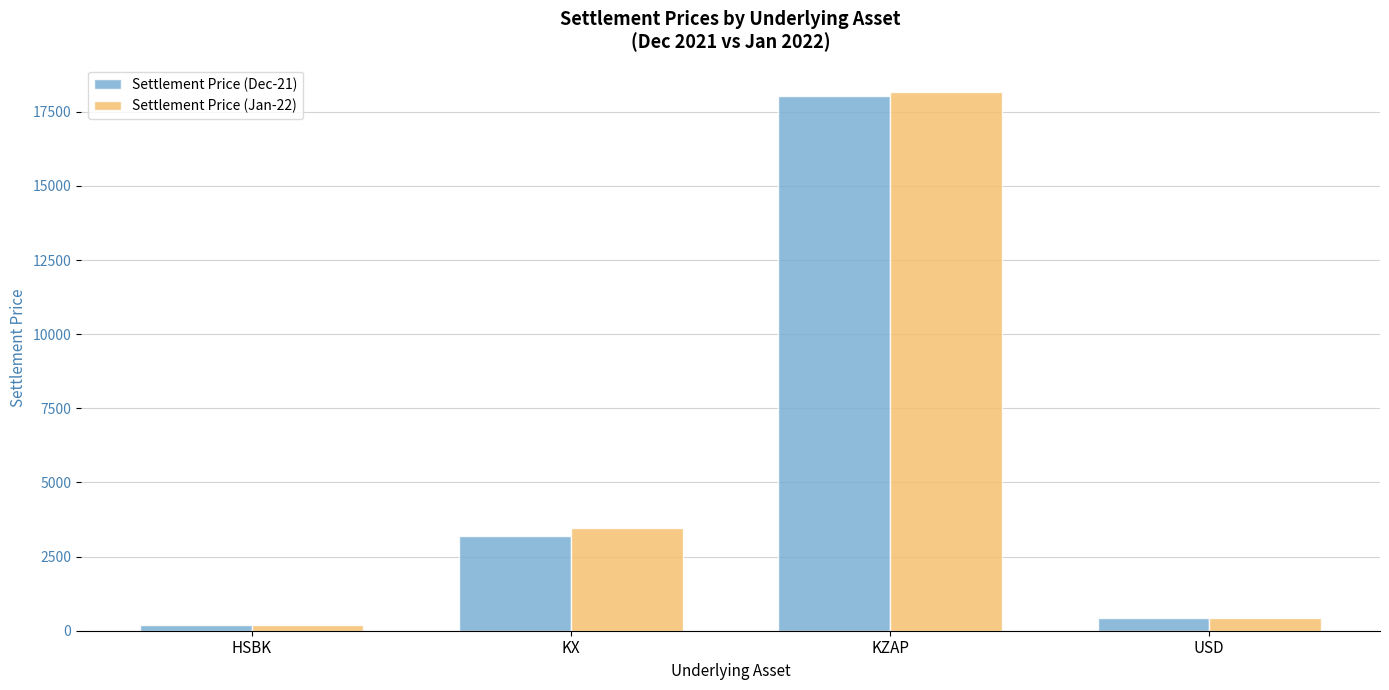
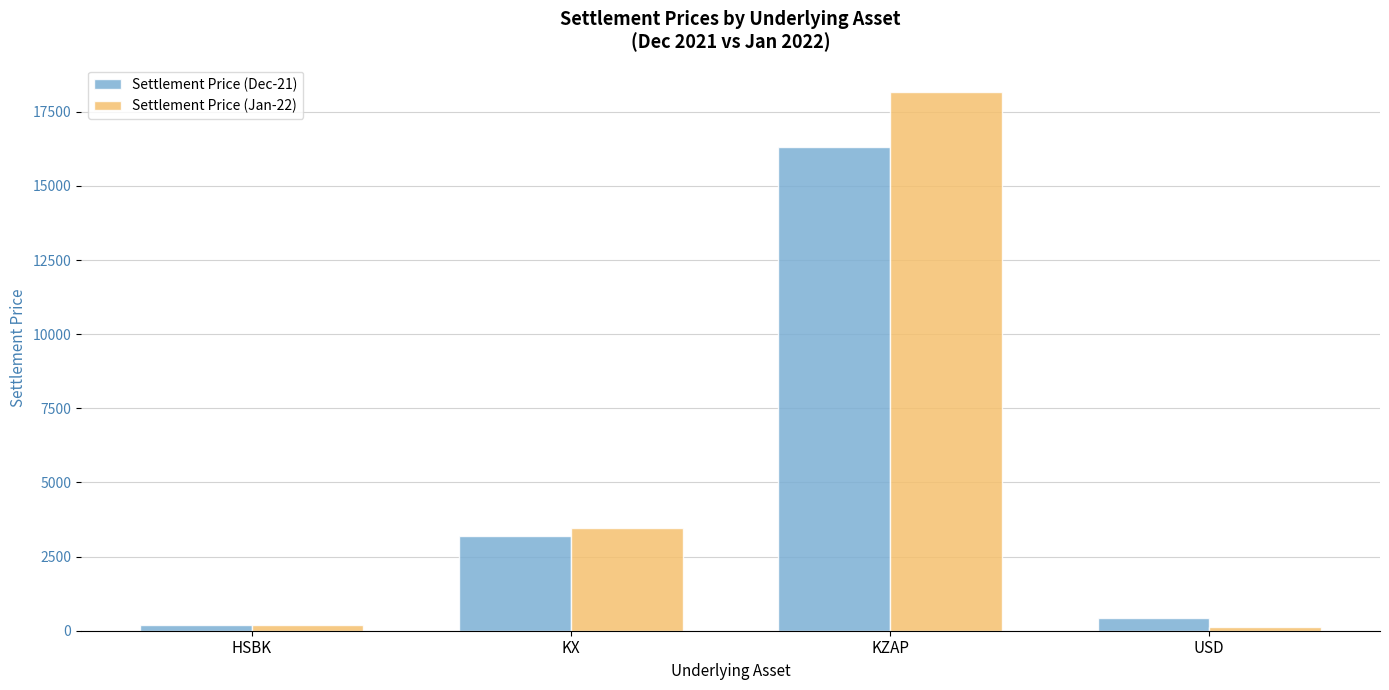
Settlement Price (Dec-21), KZAP: 18000 -> 16300
Settlement Price (Jan-22), USD: 400 -> 100
